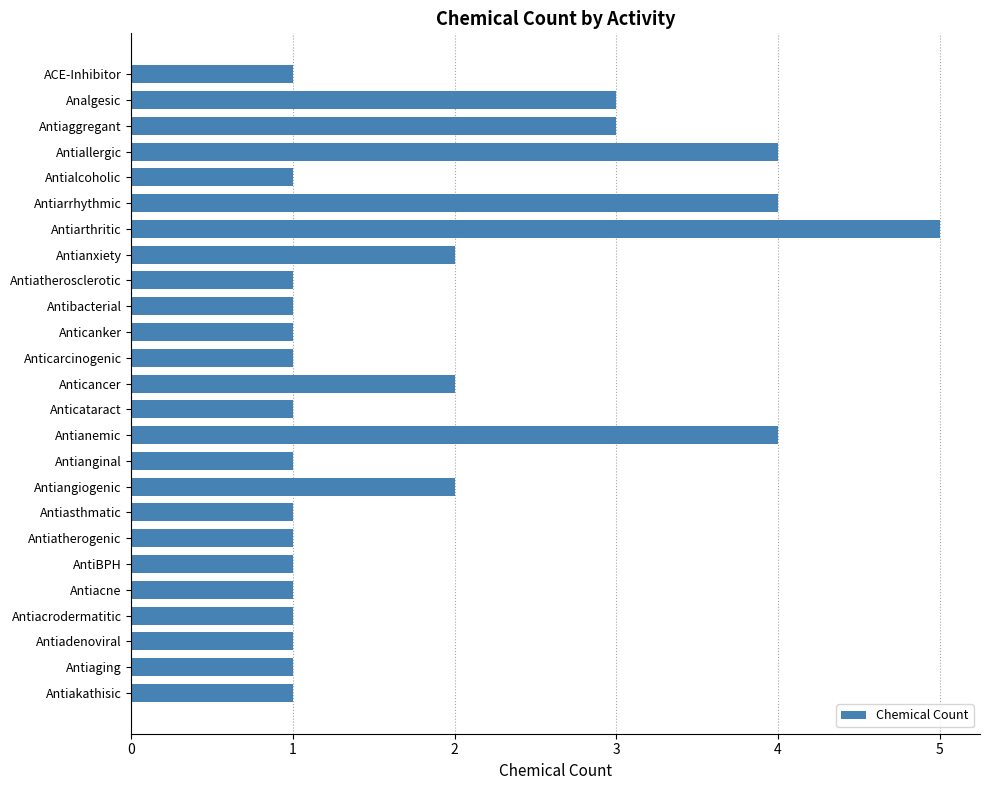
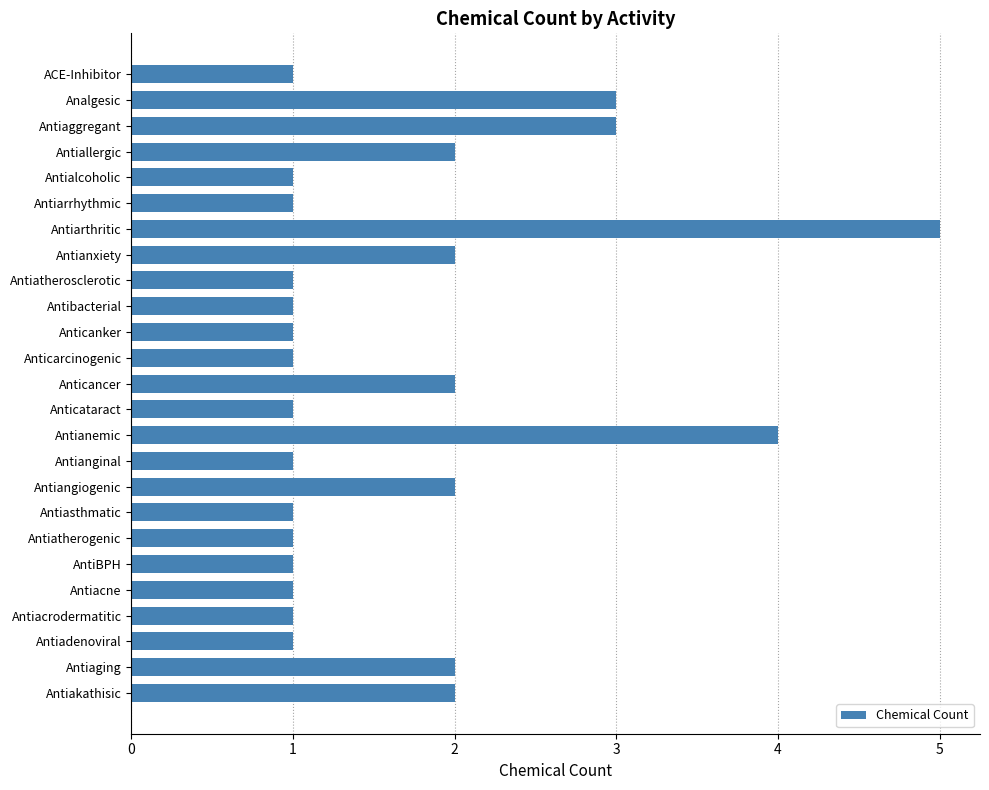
Antiallergic: 4 -> 2
Antiarrhythmic: 4 -> 1
Antiaging: 1 -> 2
Antiakathisic: 1 -> 2
